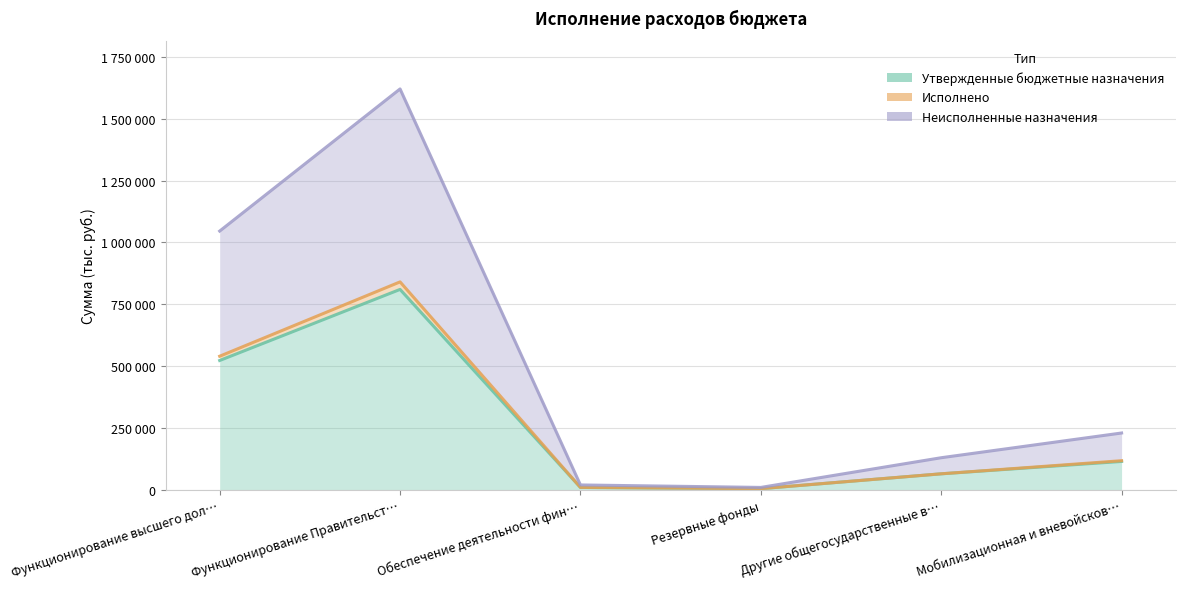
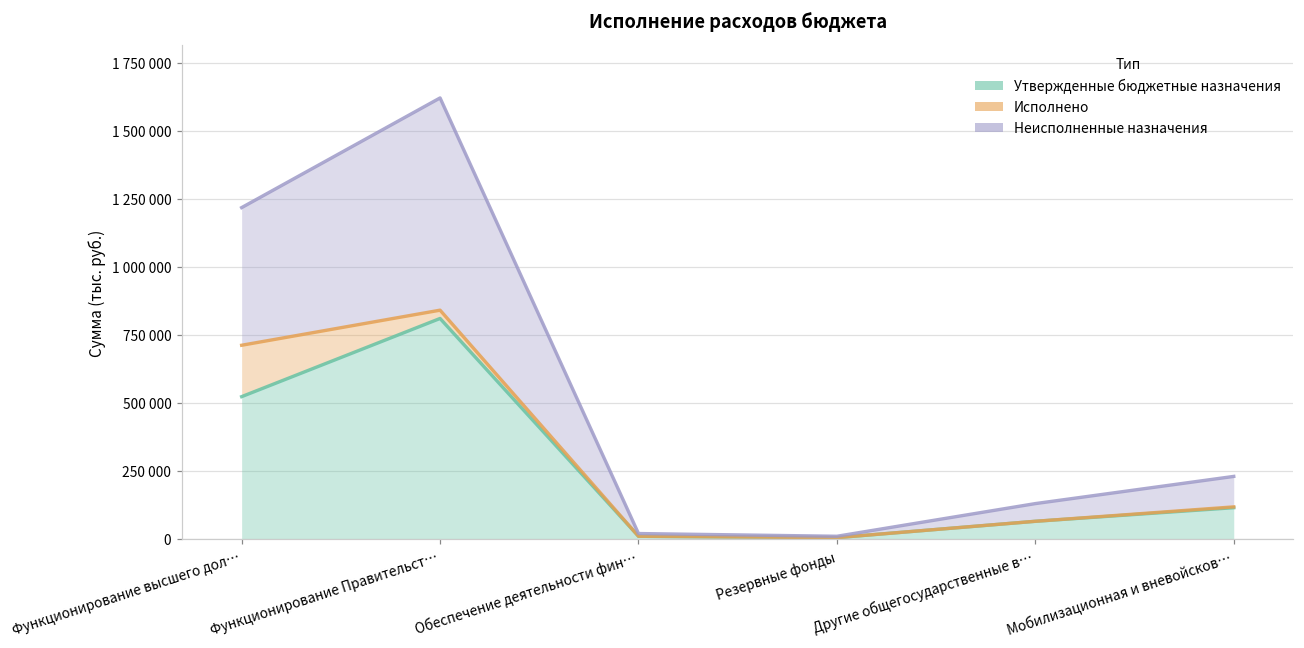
Исполнено, Функционирование высшего дол…: 20000 -> 190000
